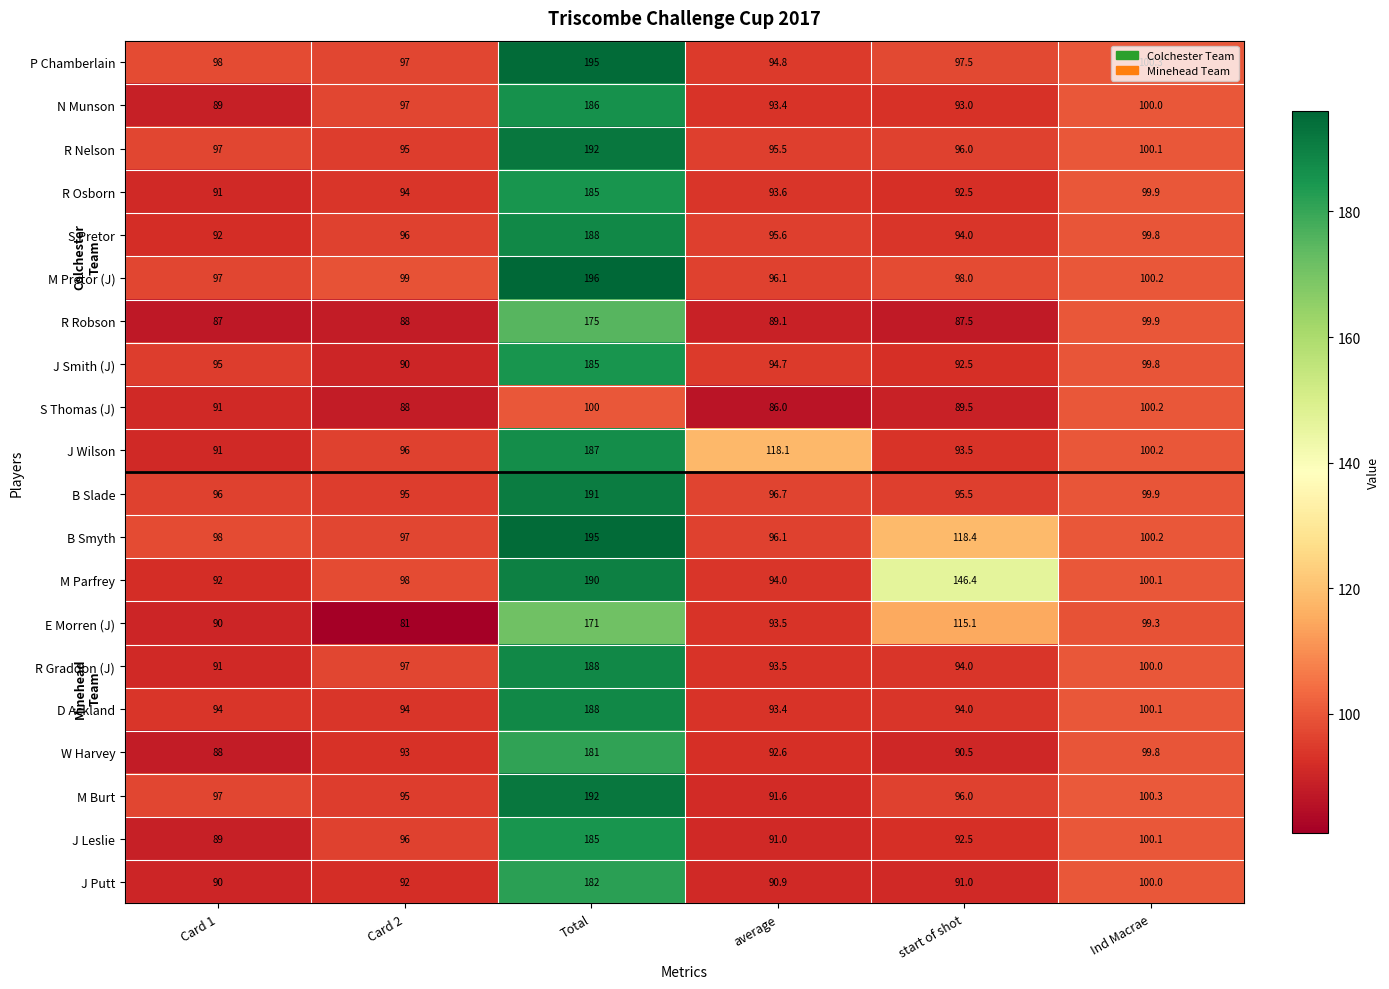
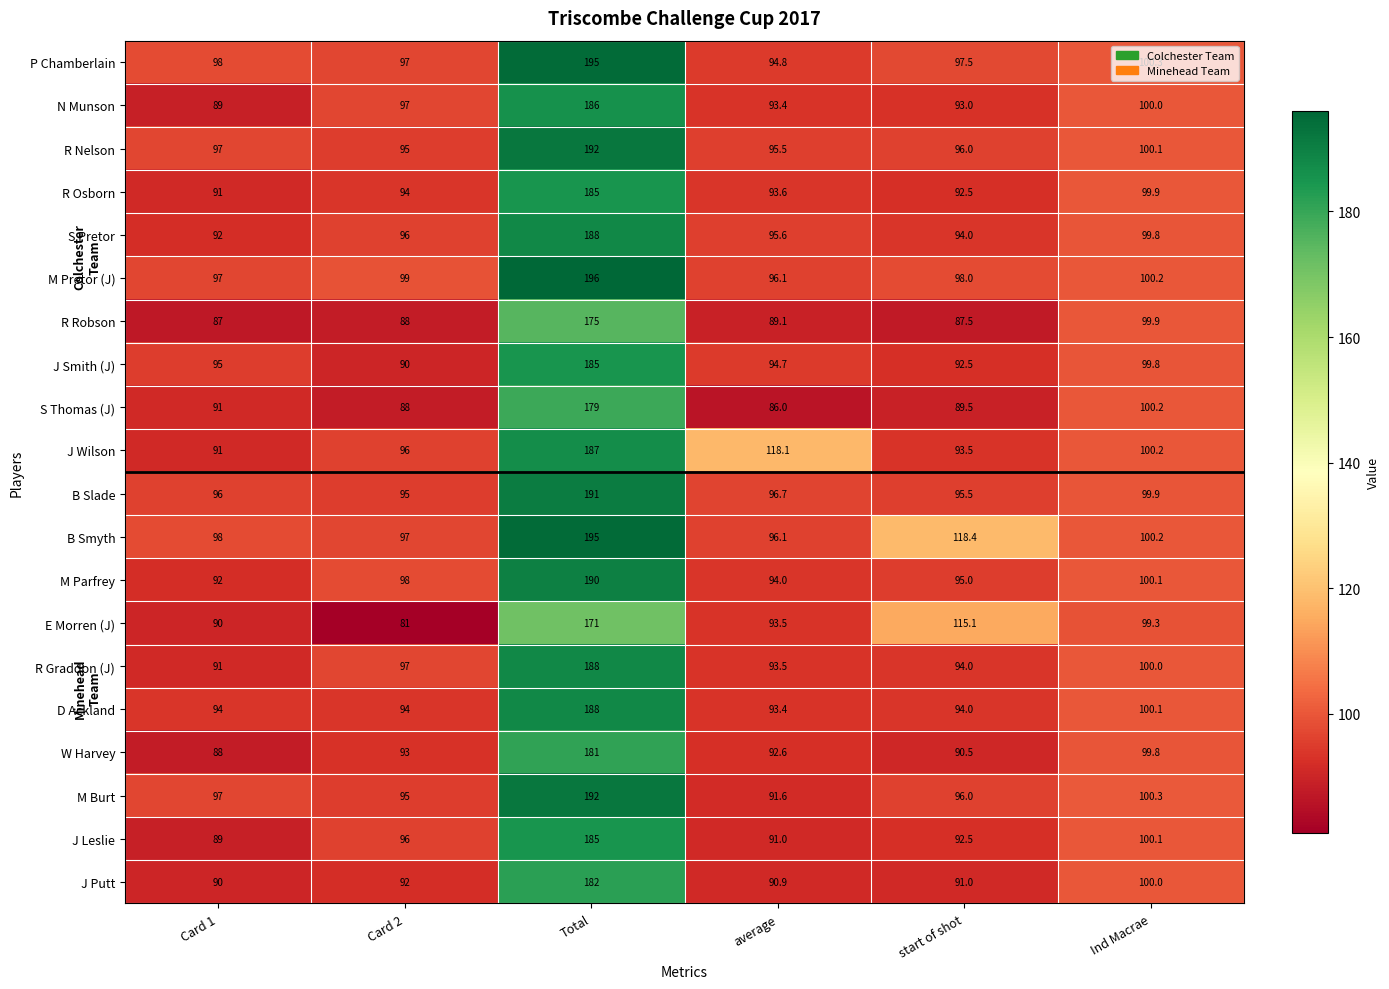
S Thomas (J), Total: 100 -> 179
M Parfrey, start of shot: 146.4 -> 95.0
